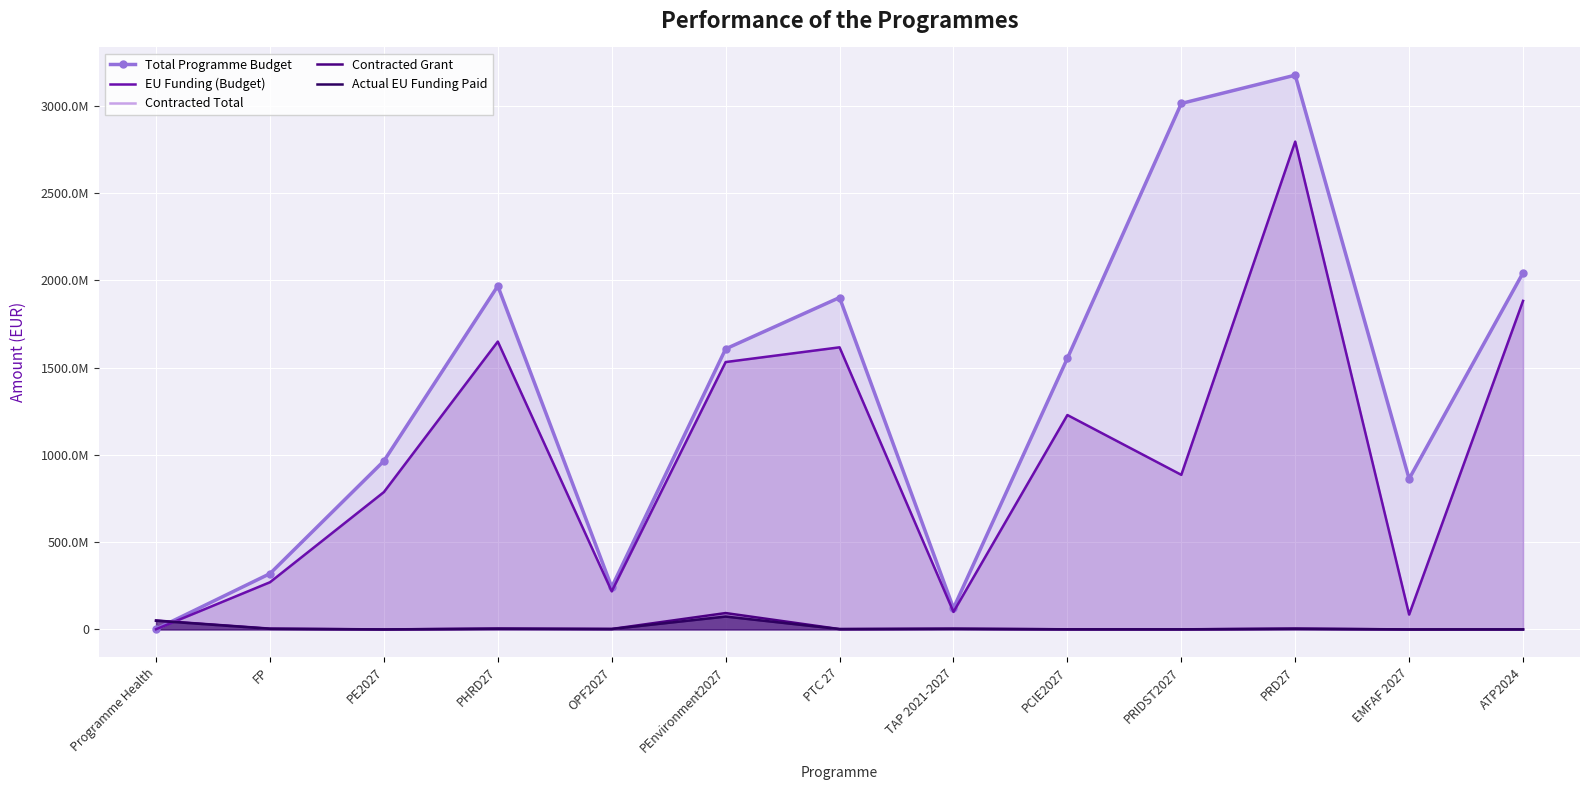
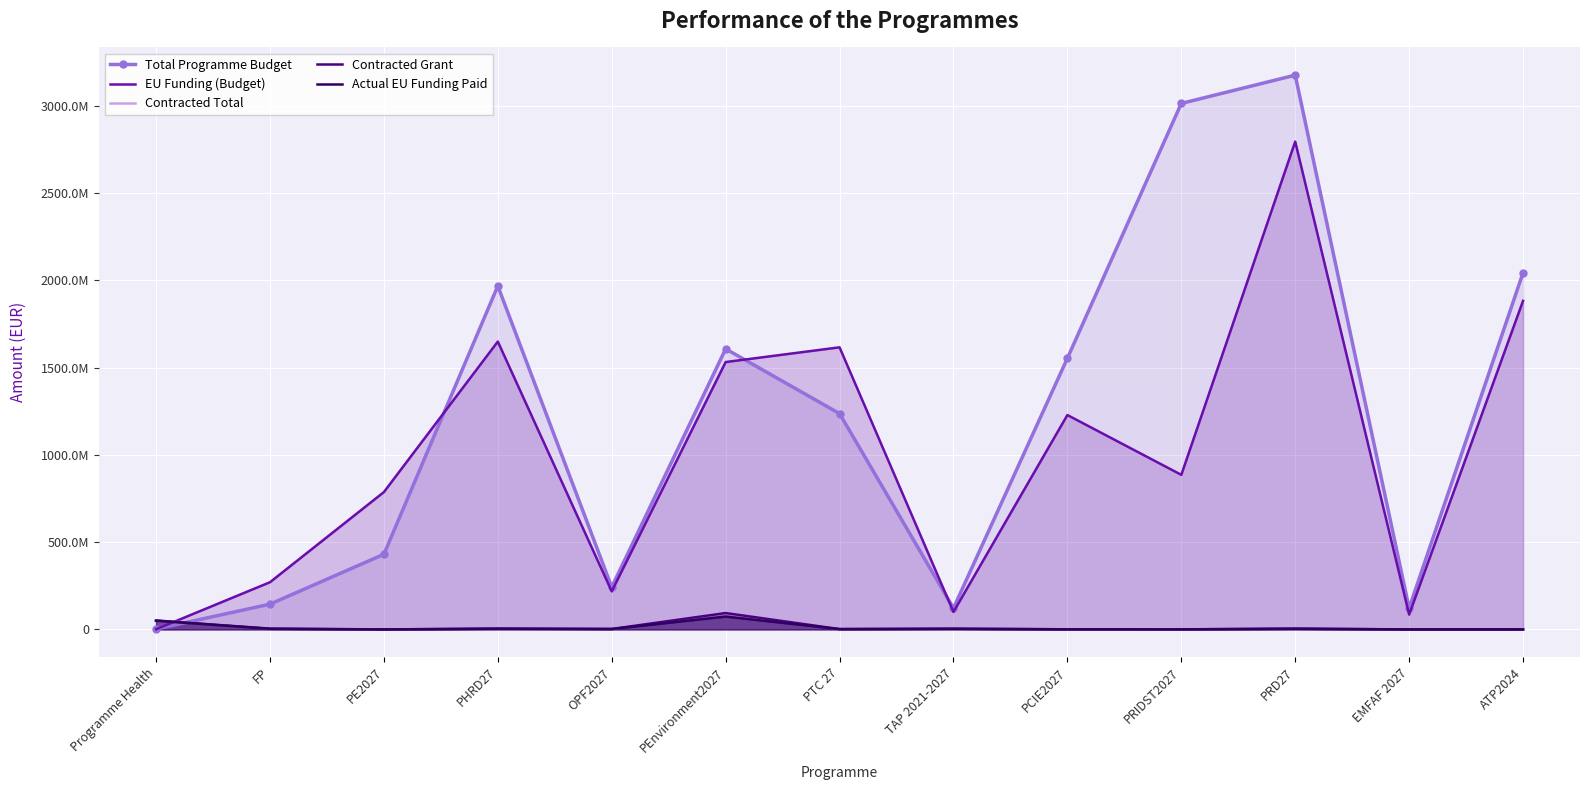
Total Programme Budget, FP: 320000000 -> 140000000
Total Programme Budget, PE2027: 960000000 -> 430000000
Total Programme Budget, PTC 27: 1900000000 -> 1240000000
Total Programme Budget, EMFAF 2027: 860000000 -> 120000000
